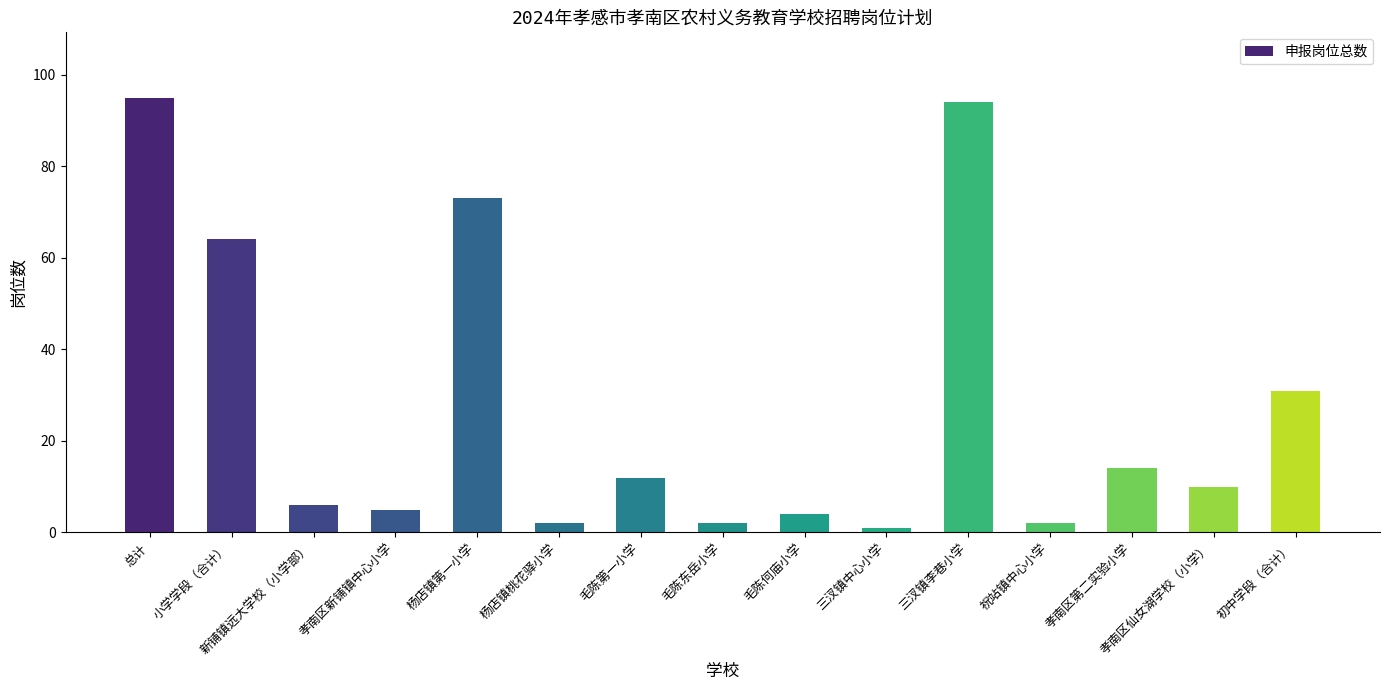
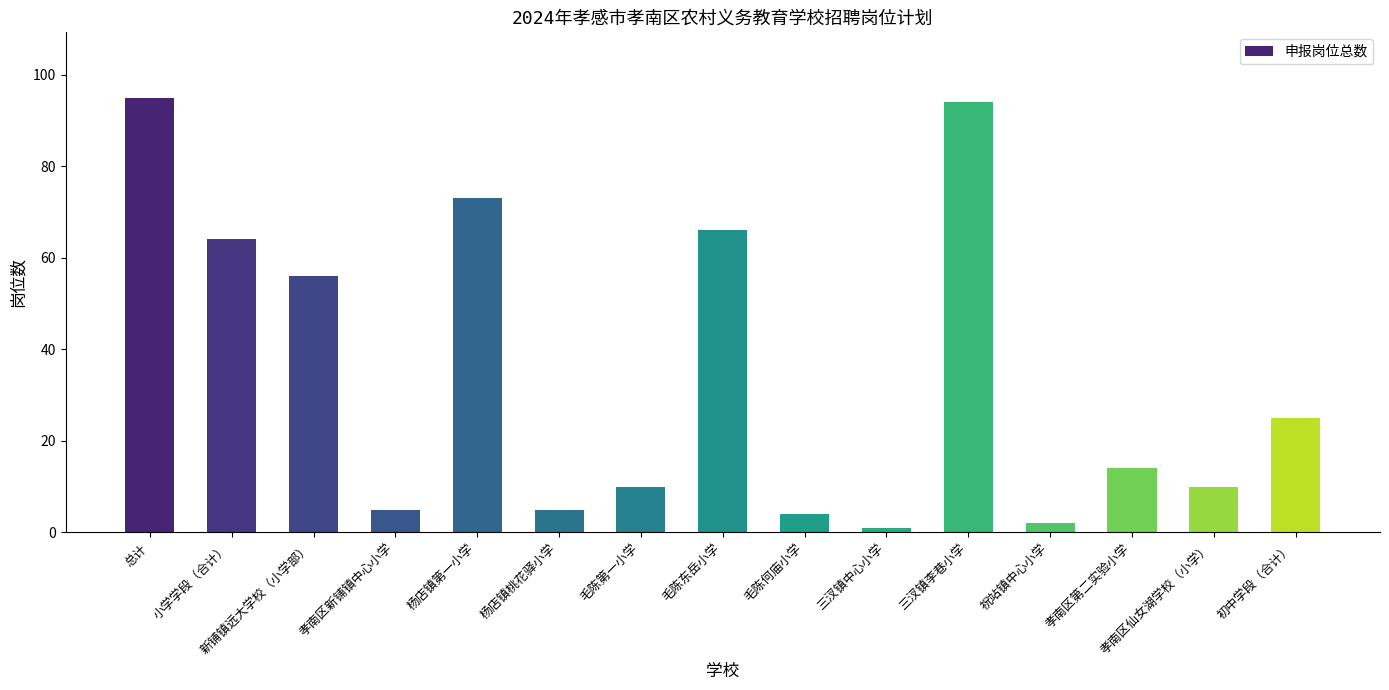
新铺镇远大学校（小学部）: 6 -> 56
杨店镇桃花驿小学: 2 -> 5
毛陈第一小学: 12 -> 10
毛陈东岳小学: 2 -> 66
初中学段（合计）: 31 -> 25
